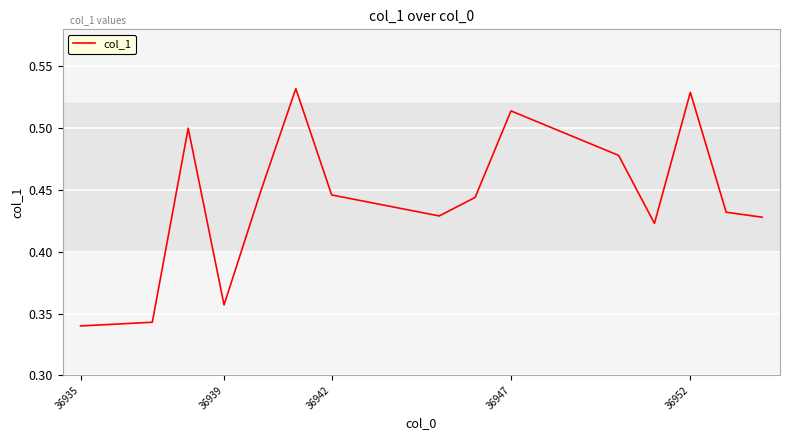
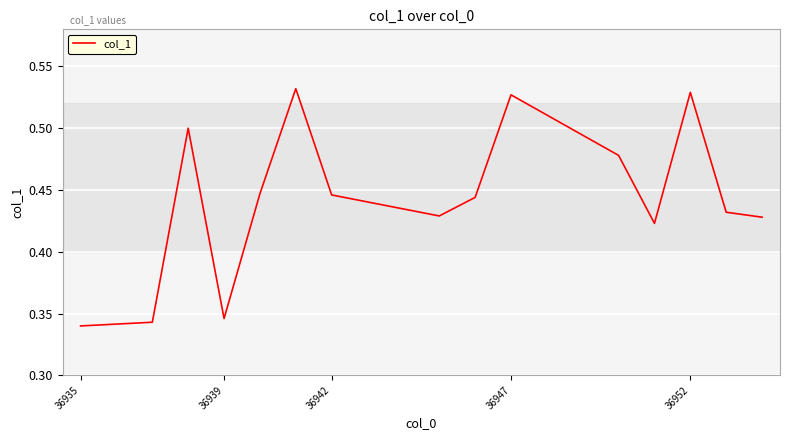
36939: 0.357 -> 0.346
36947: 0.514 -> 0.527
